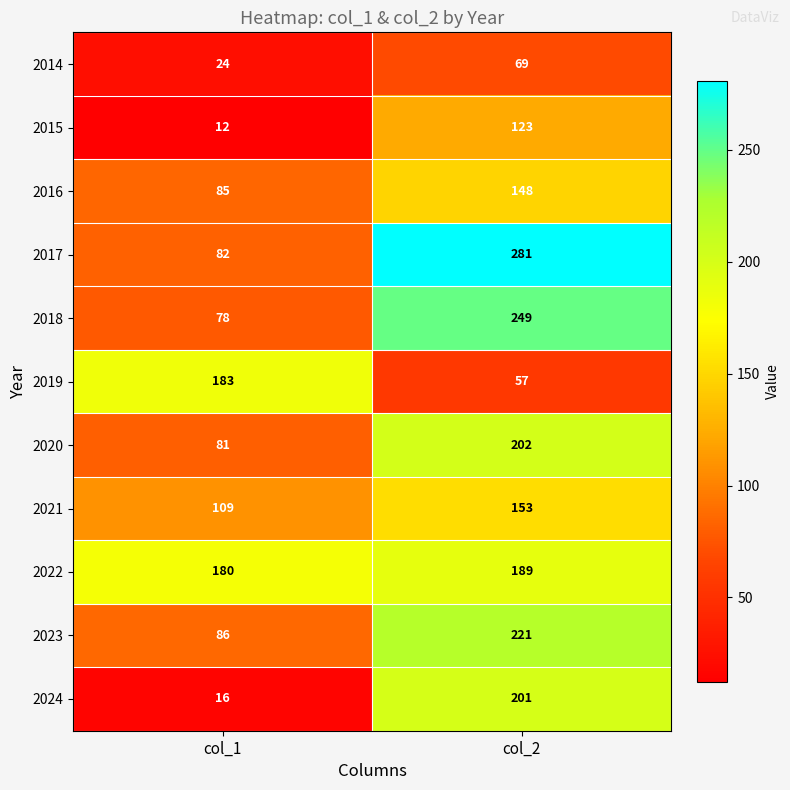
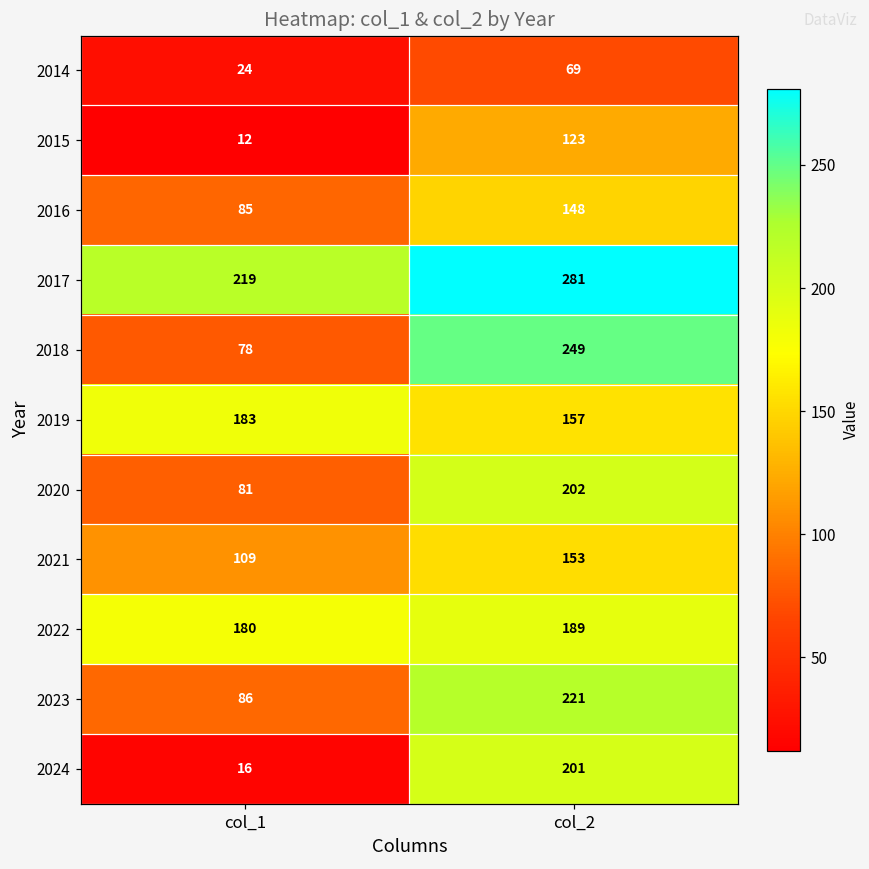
2017, col_1: 82 -> 219
2019, col_2: 57 -> 157
